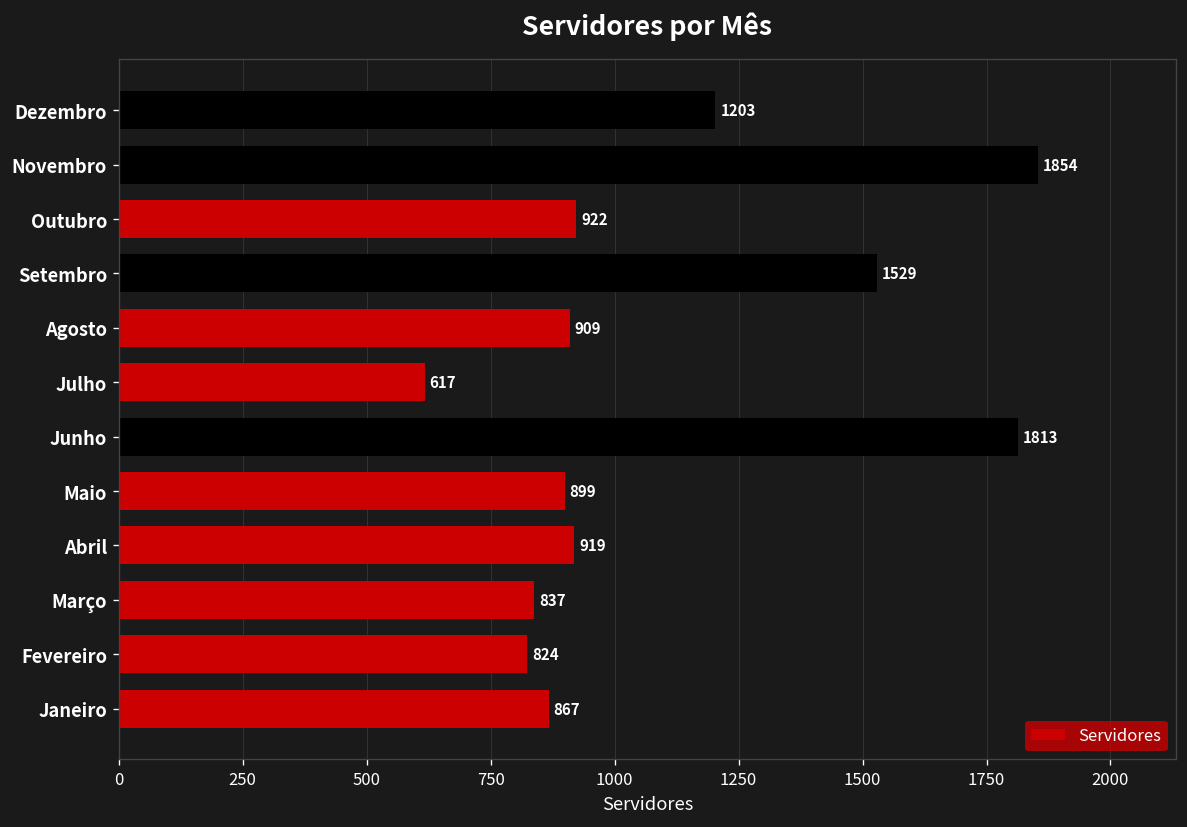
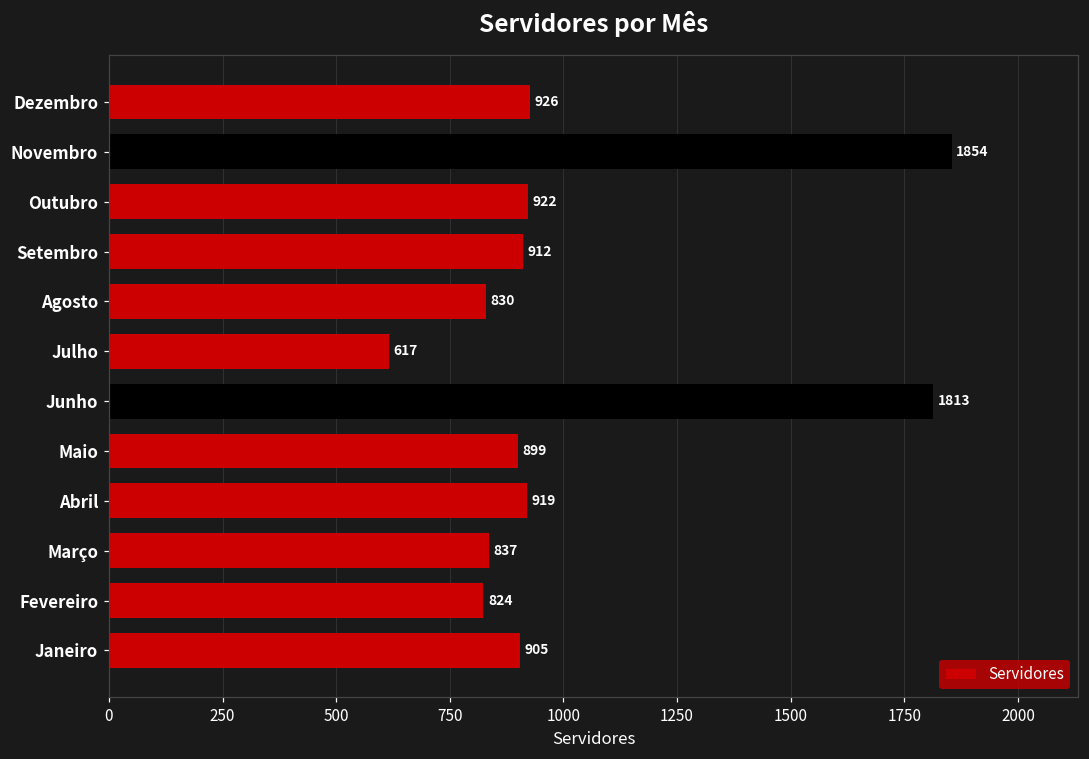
Dezembro: 1203 -> 926
Setembro: 1529 -> 912
Agosto: 909 -> 830
Janeiro: 867 -> 905
